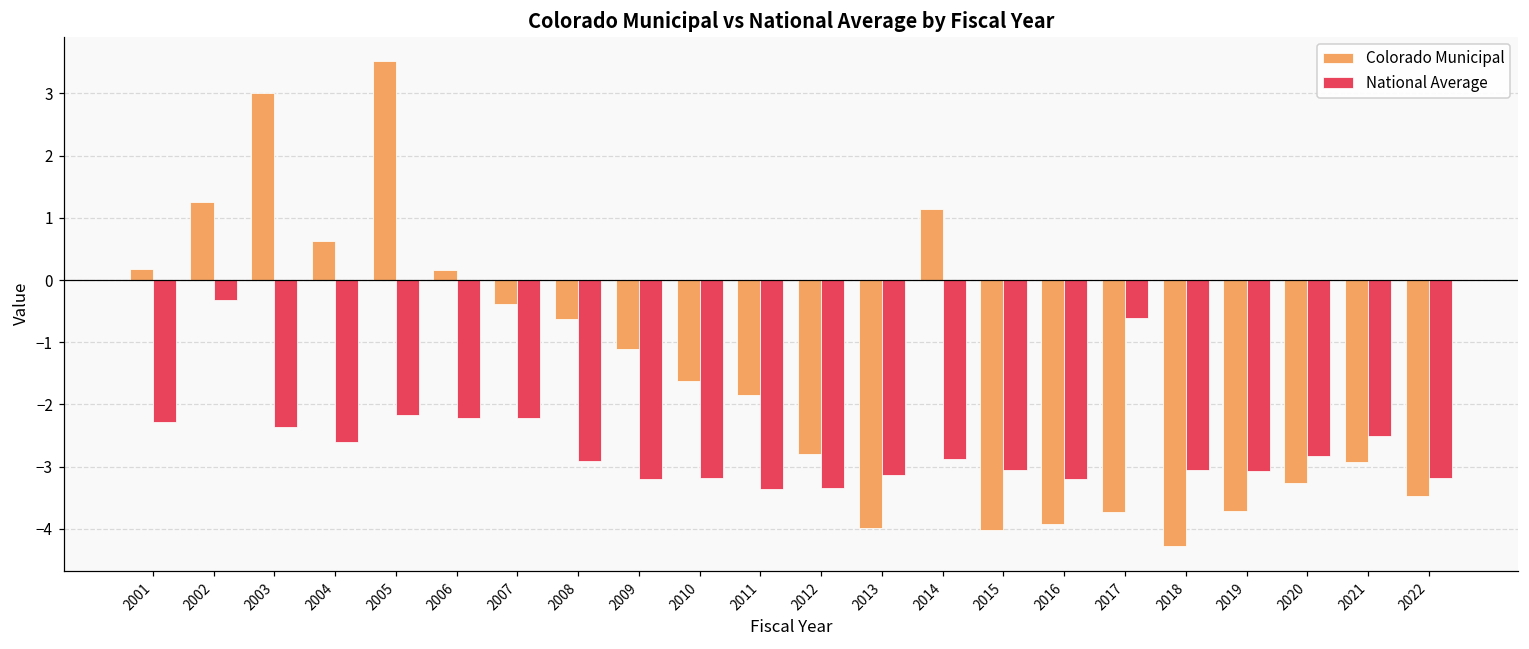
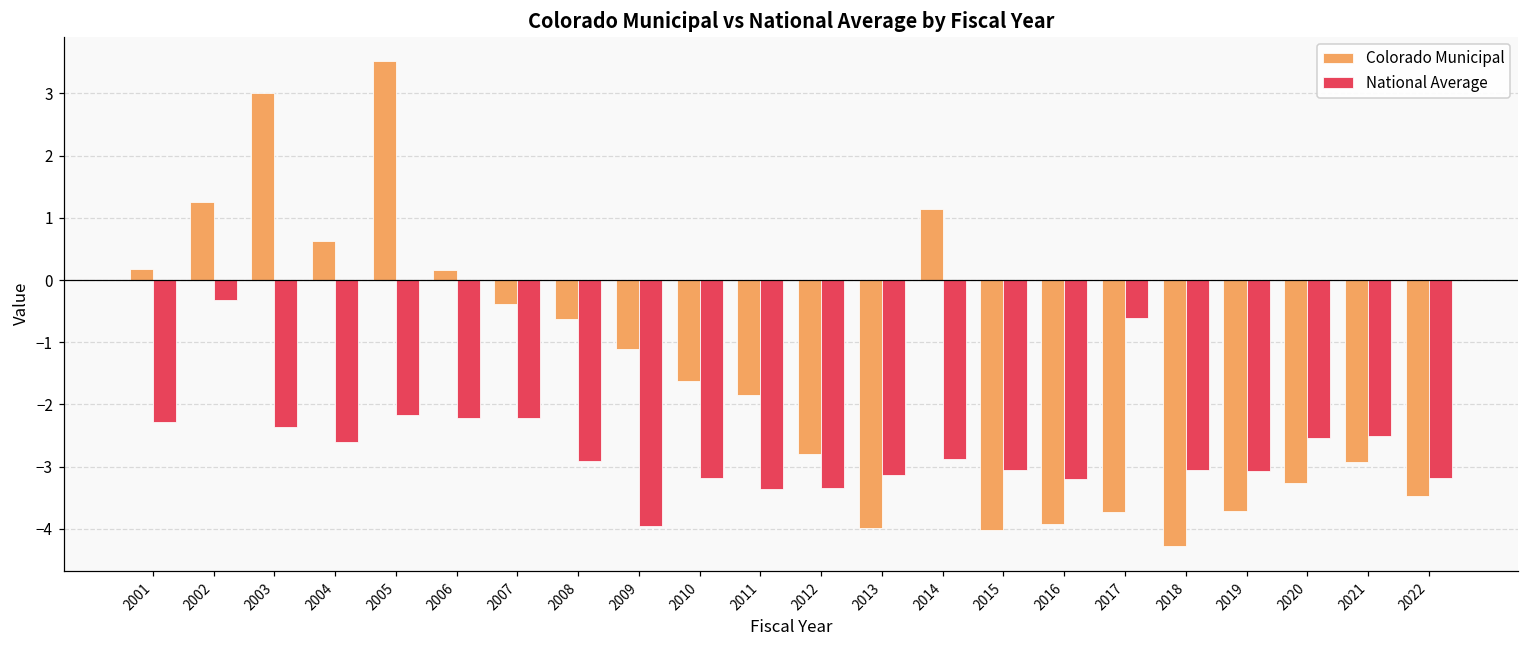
National Average, 2009: -3.2 -> -3.9
National Average, 2020: -2.8 -> -2.5
